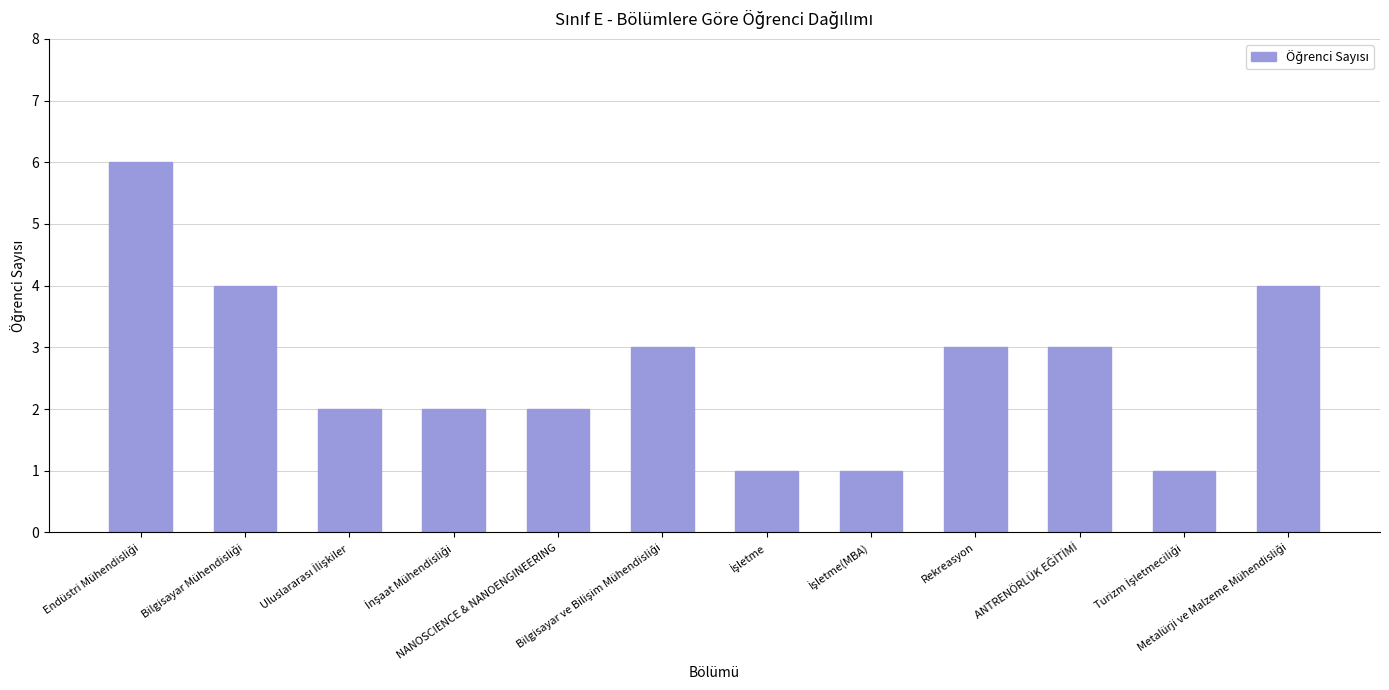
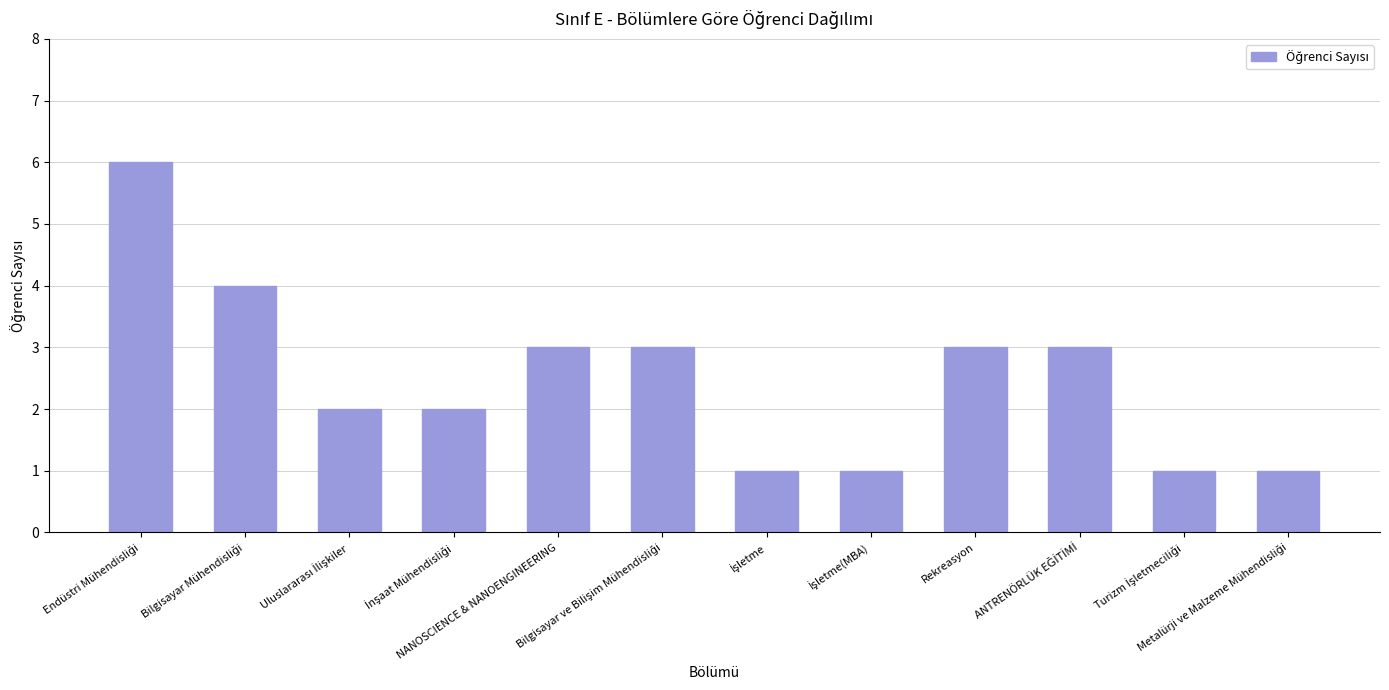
NANOSCIENCE & NANOENGINEERING: 2 -> 3
Metalürji ve Malzeme Mühendisliği: 4 -> 1
